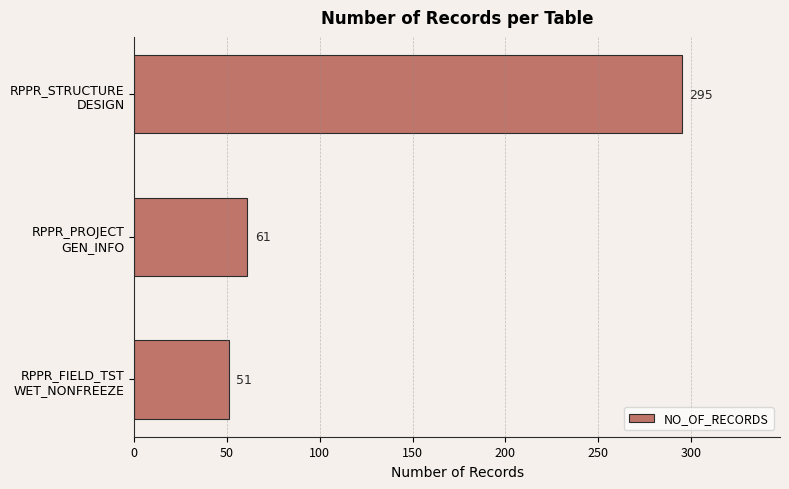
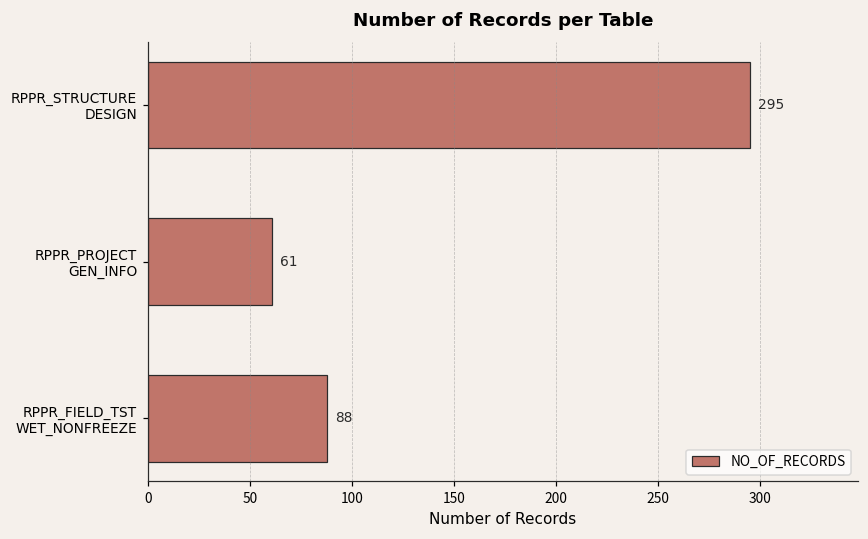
RPPR_FIELD_TST WET_NONFREEZE: 51 -> 88
